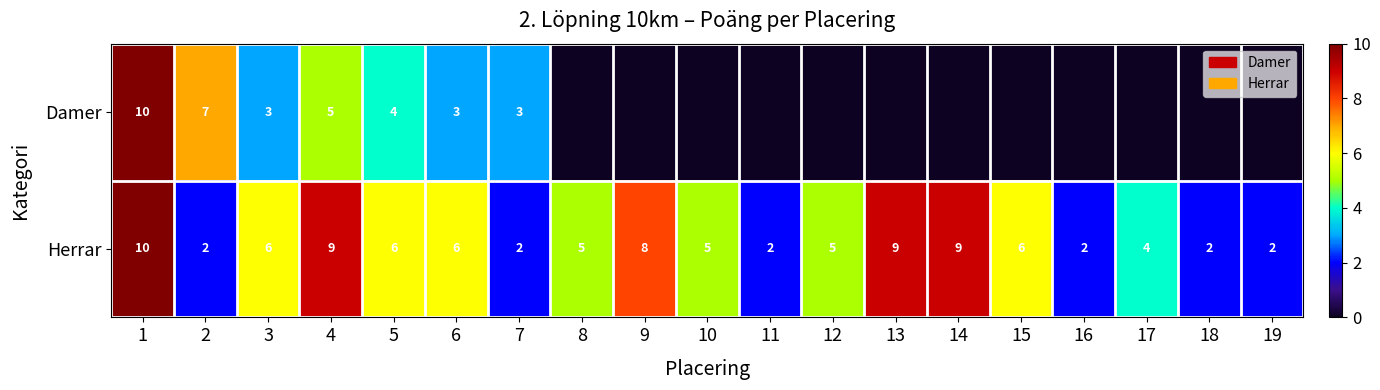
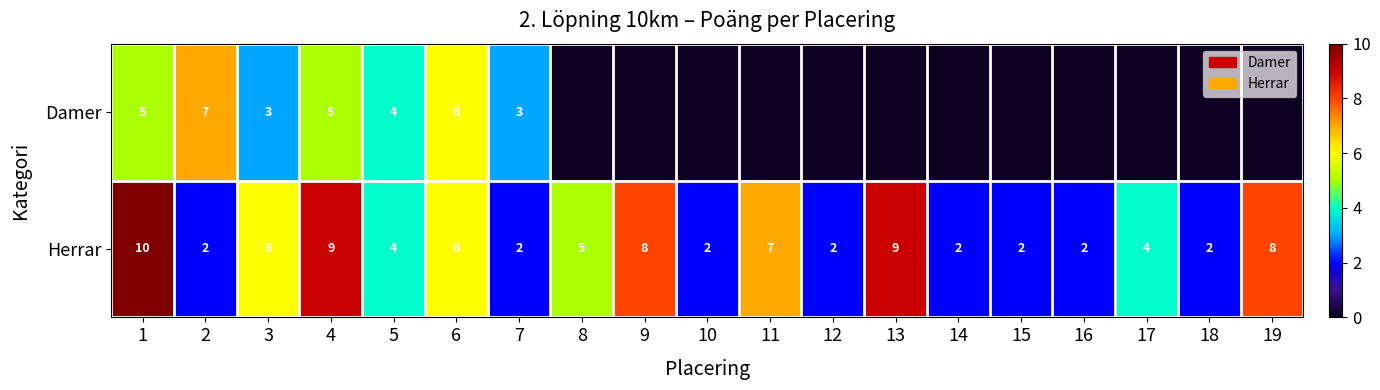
Damer, 1: 10 -> 5
Damer, 6: 3 -> 6
Herrar, 5: 6 -> 4
Herrar, 10: 5 -> 2
Herrar, 11: 2 -> 7
Herrar, 12: 5 -> 2
Herrar, 14: 9 -> 2
Herrar, 15: 6 -> 2
Herrar, 19: 2 -> 8
